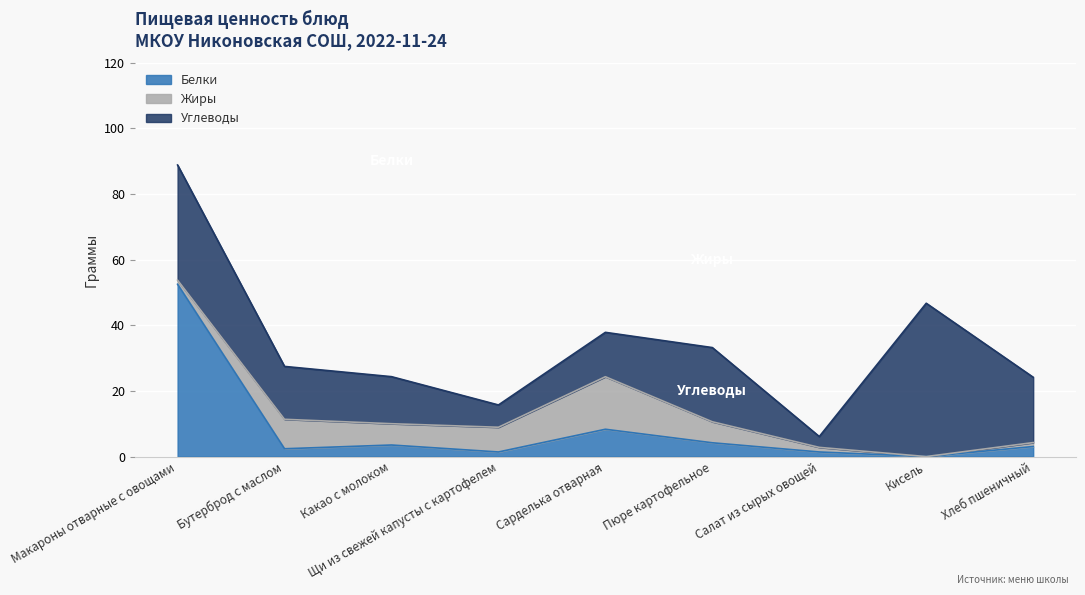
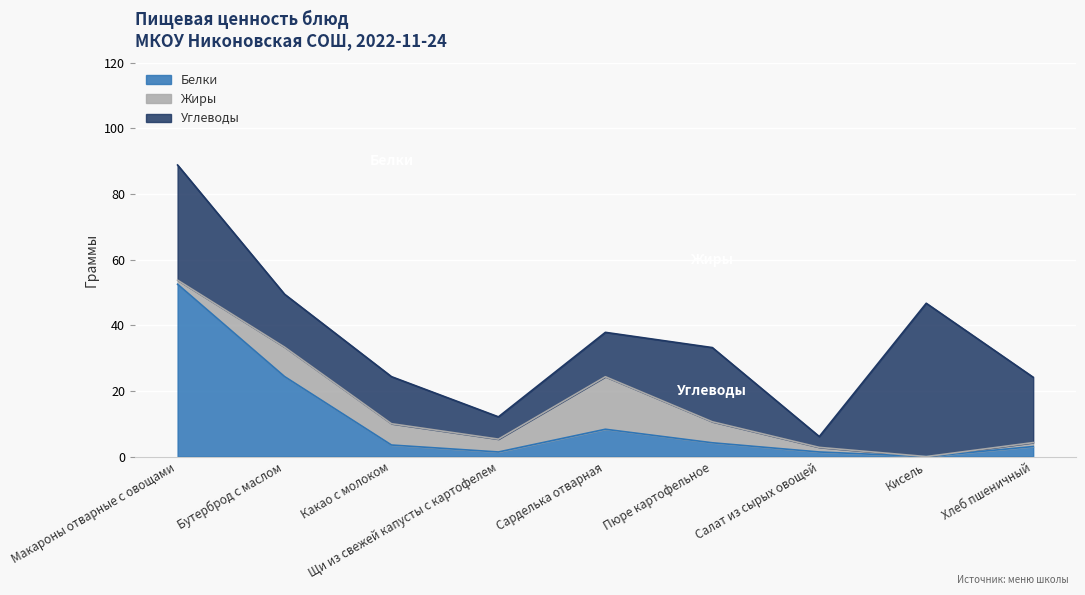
Белки, Бутерброд с маслом: 2 -> 24
Жиры, Щи из свежей капусты с картофелем: 8 -> 4
